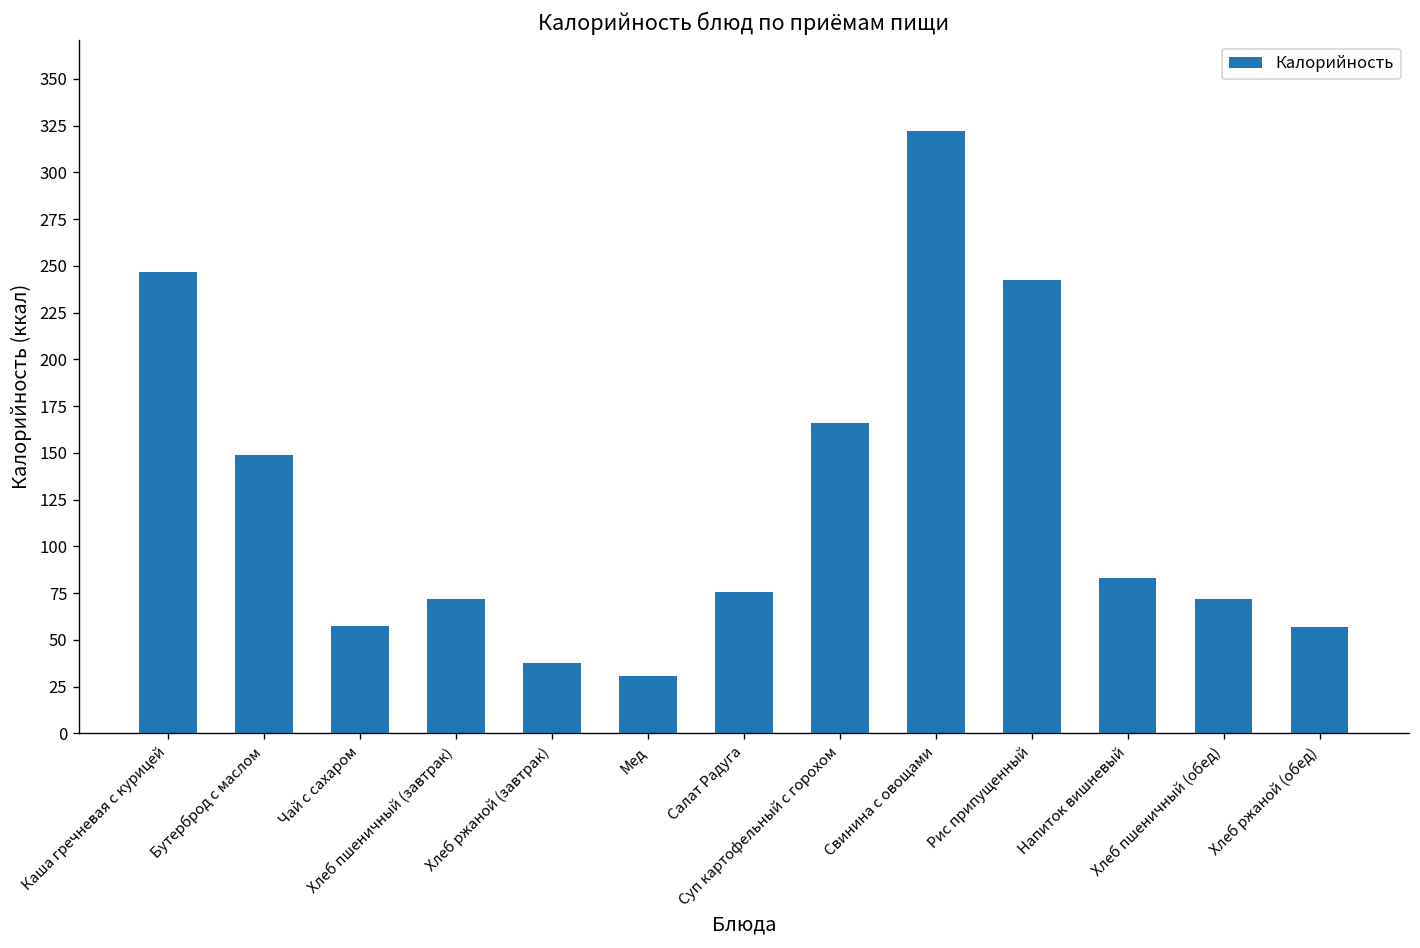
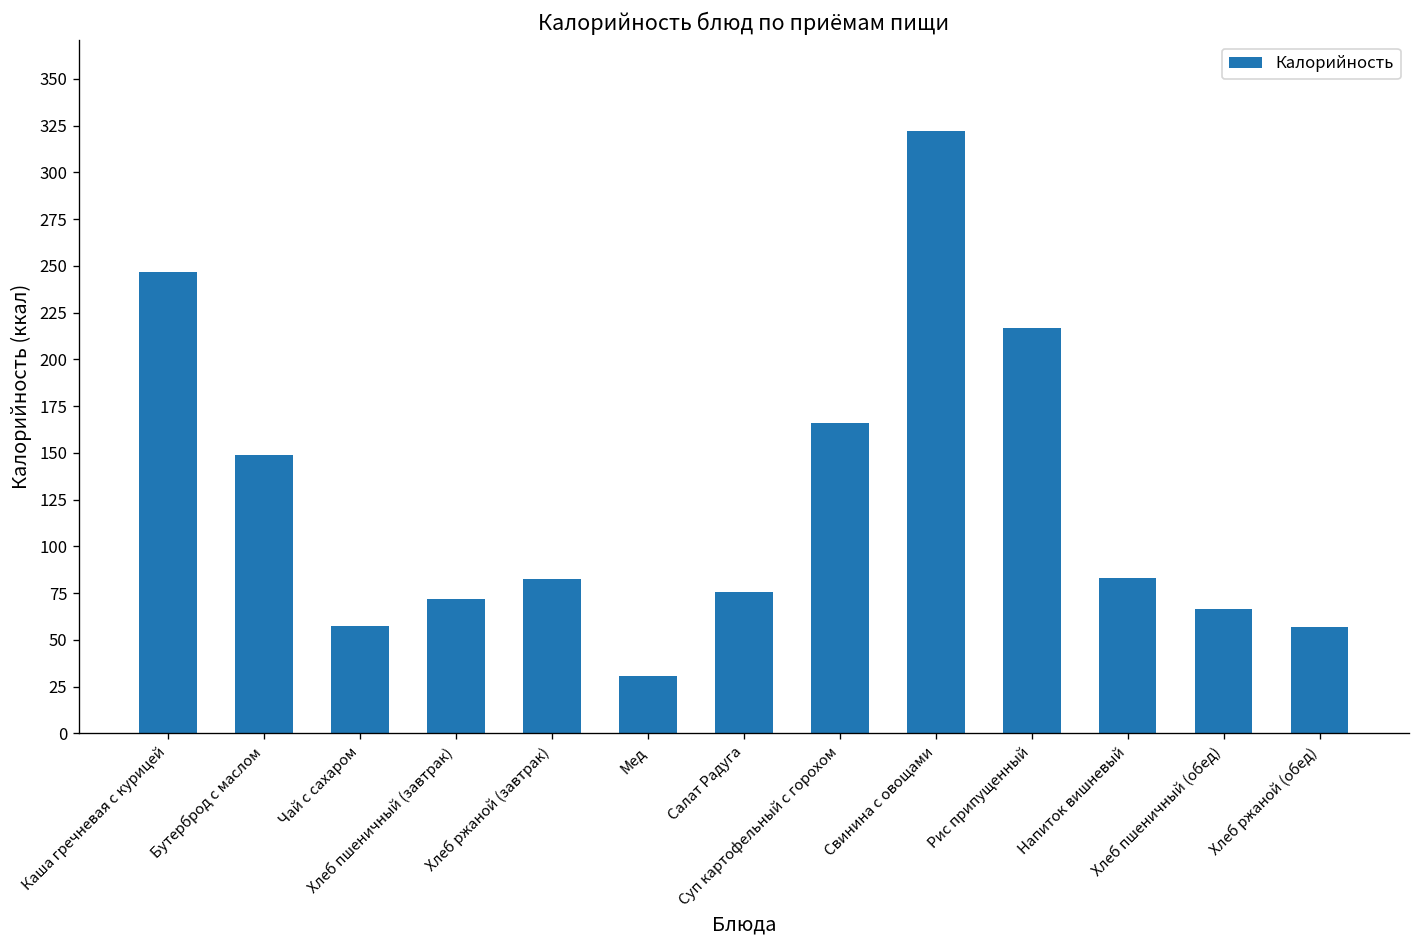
Хлеб ржаной (завтрак): 38 -> 83
Рис припущенный: 243 -> 217
Хлеб пшеничный (обед): 72 -> 67
